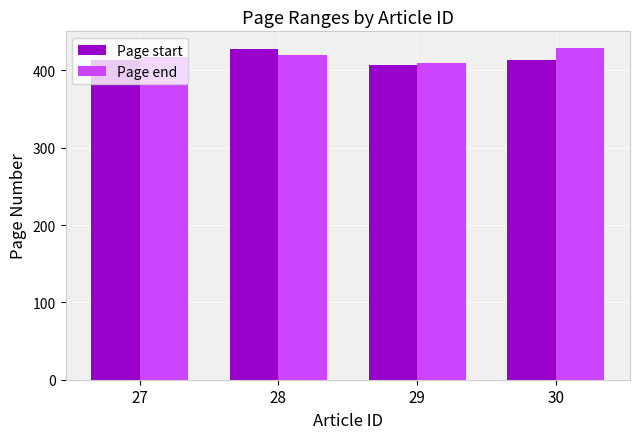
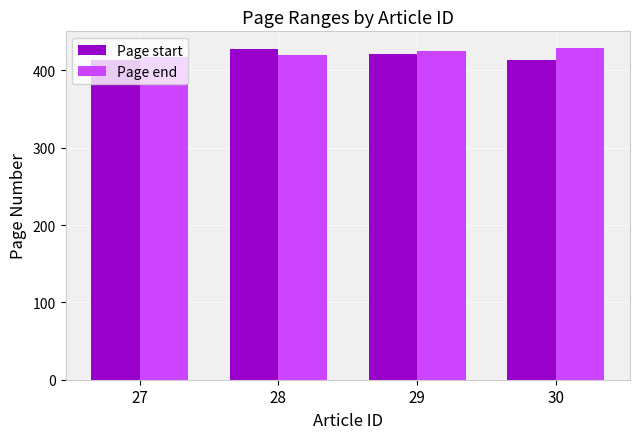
Page start, 29: 410 -> 420
Page end, 29: 410 -> 430
